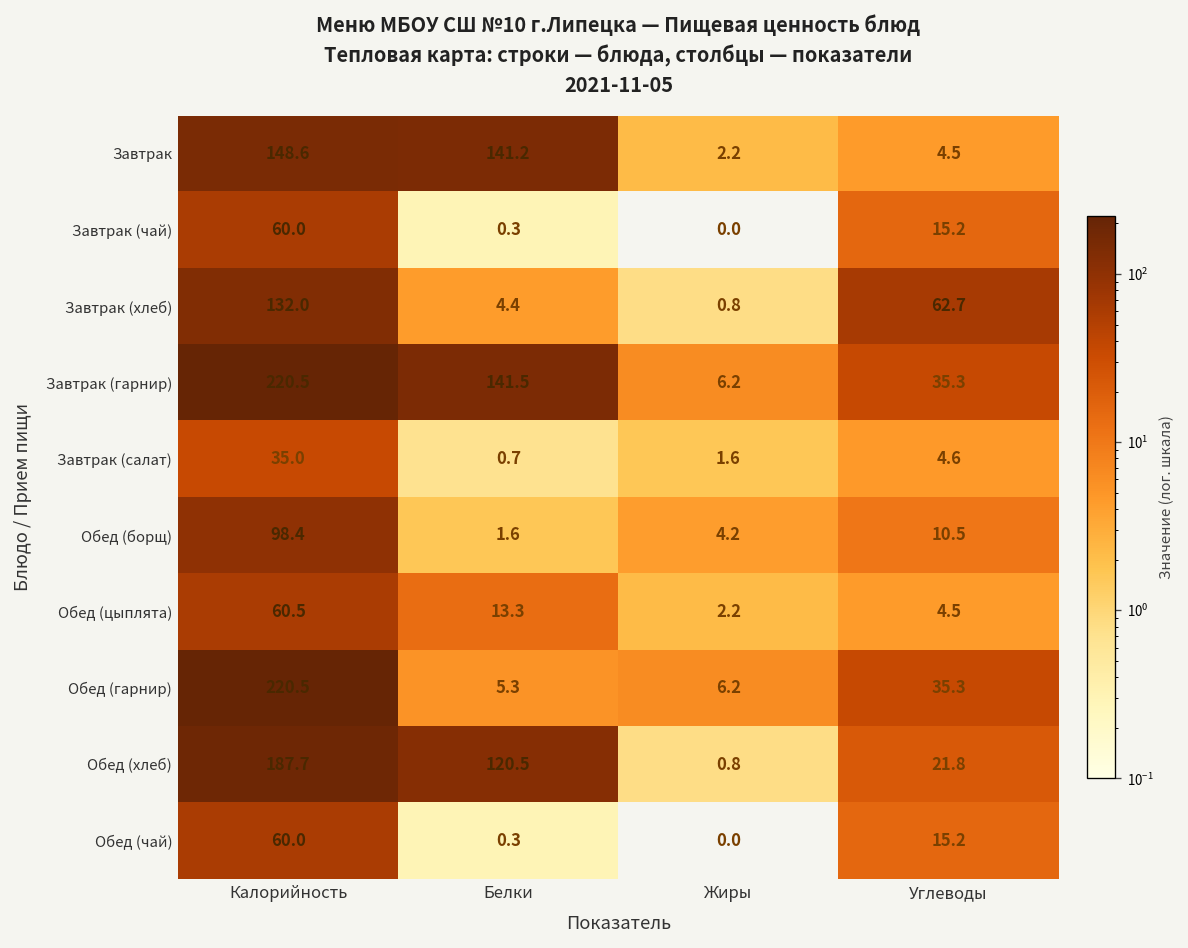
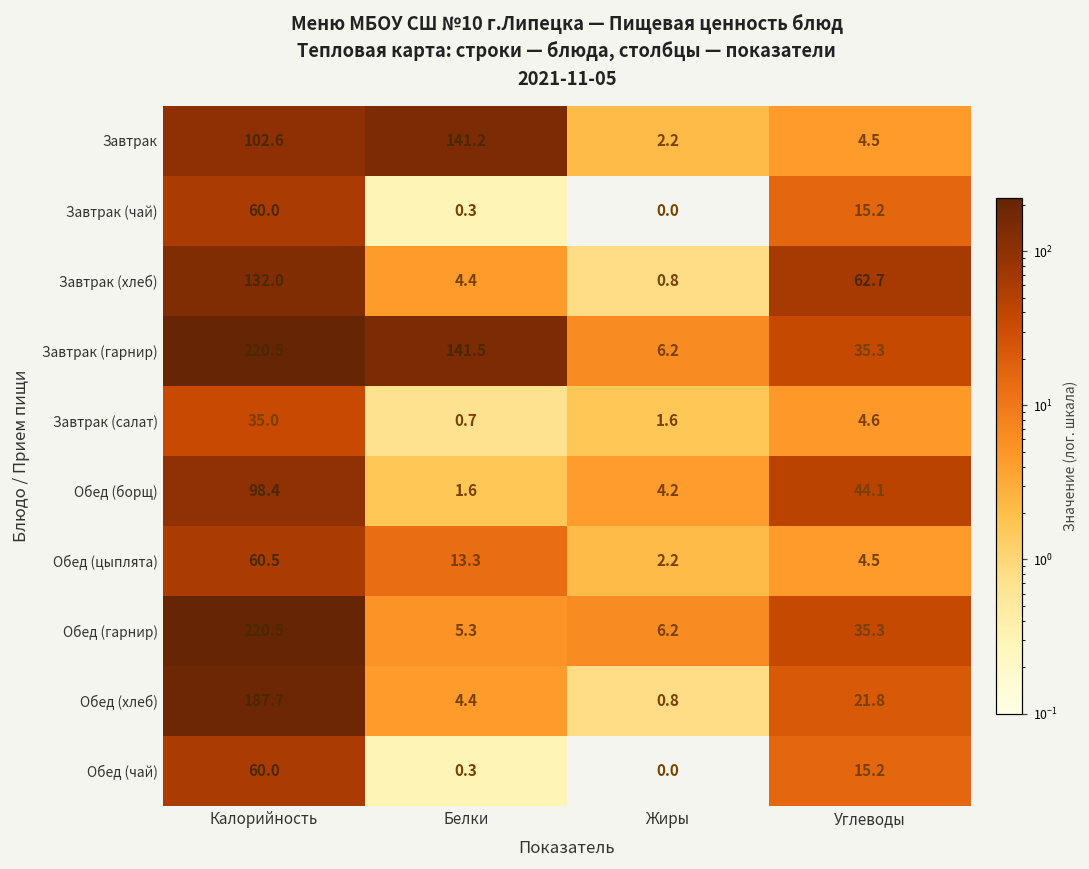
Завтрак, Калорийность: 148.6 -> 102.6
Обед (борщ), Углеводы: 10.5 -> 44.1
Обед (хлеб), Белки: 120.5 -> 4.4
